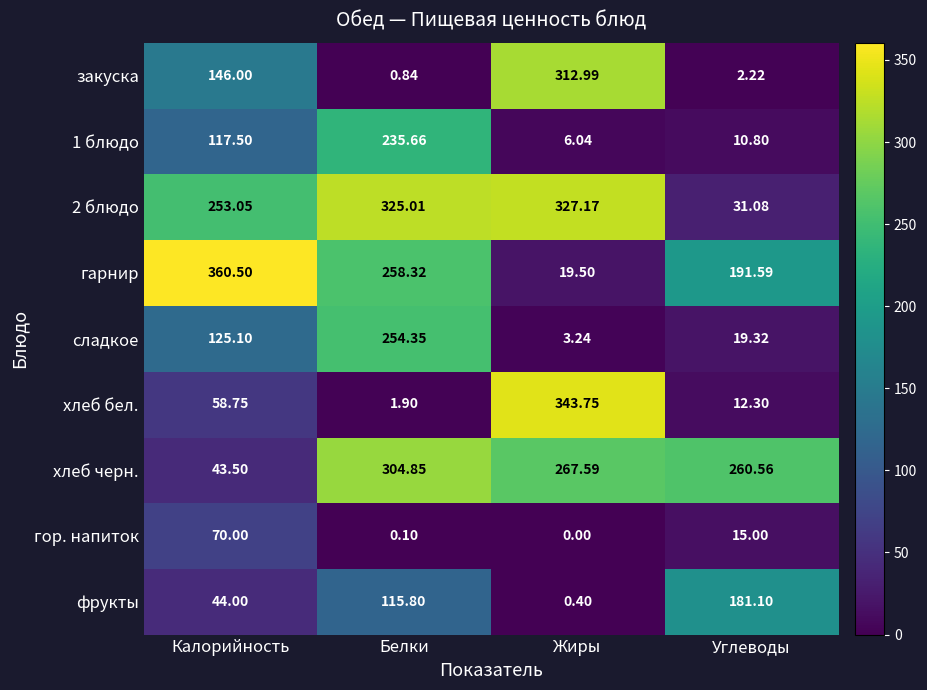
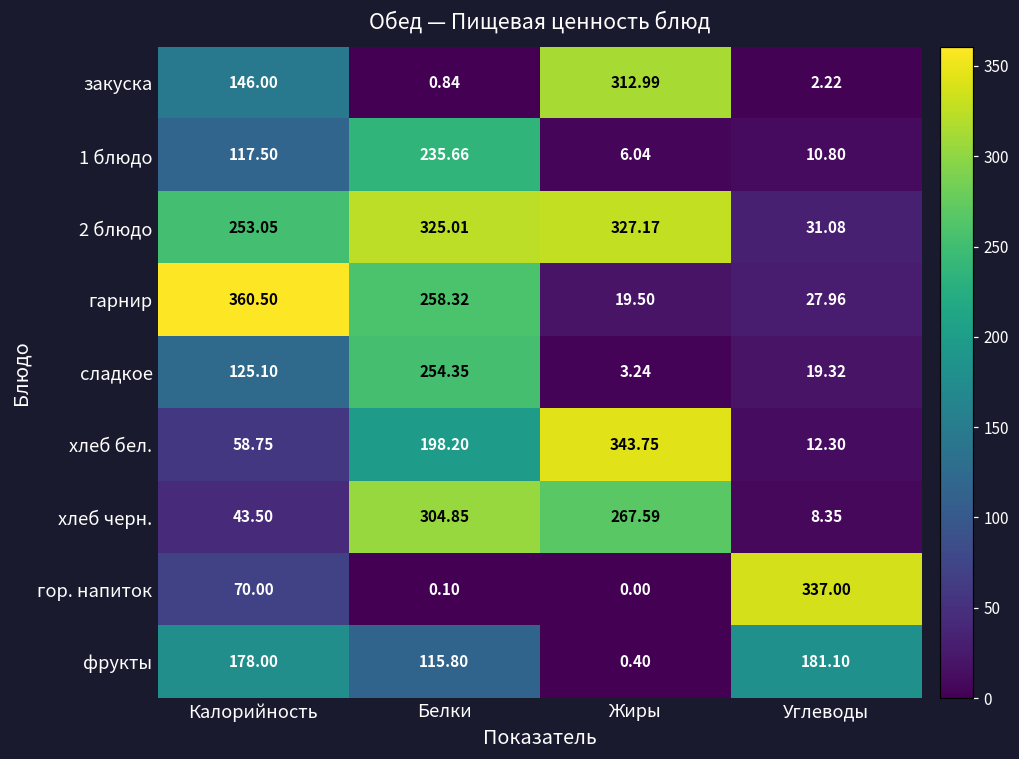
гарнир, Углеводы: 191.59 -> 27.96
хлеб бел., Белки: 1.90 -> 198.20
хлеб черн., Углеводы: 260.56 -> 8.35
гор. напиток, Углеводы: 15.00 -> 337.00
фрукты, Калорийность: 44.00 -> 178.00
